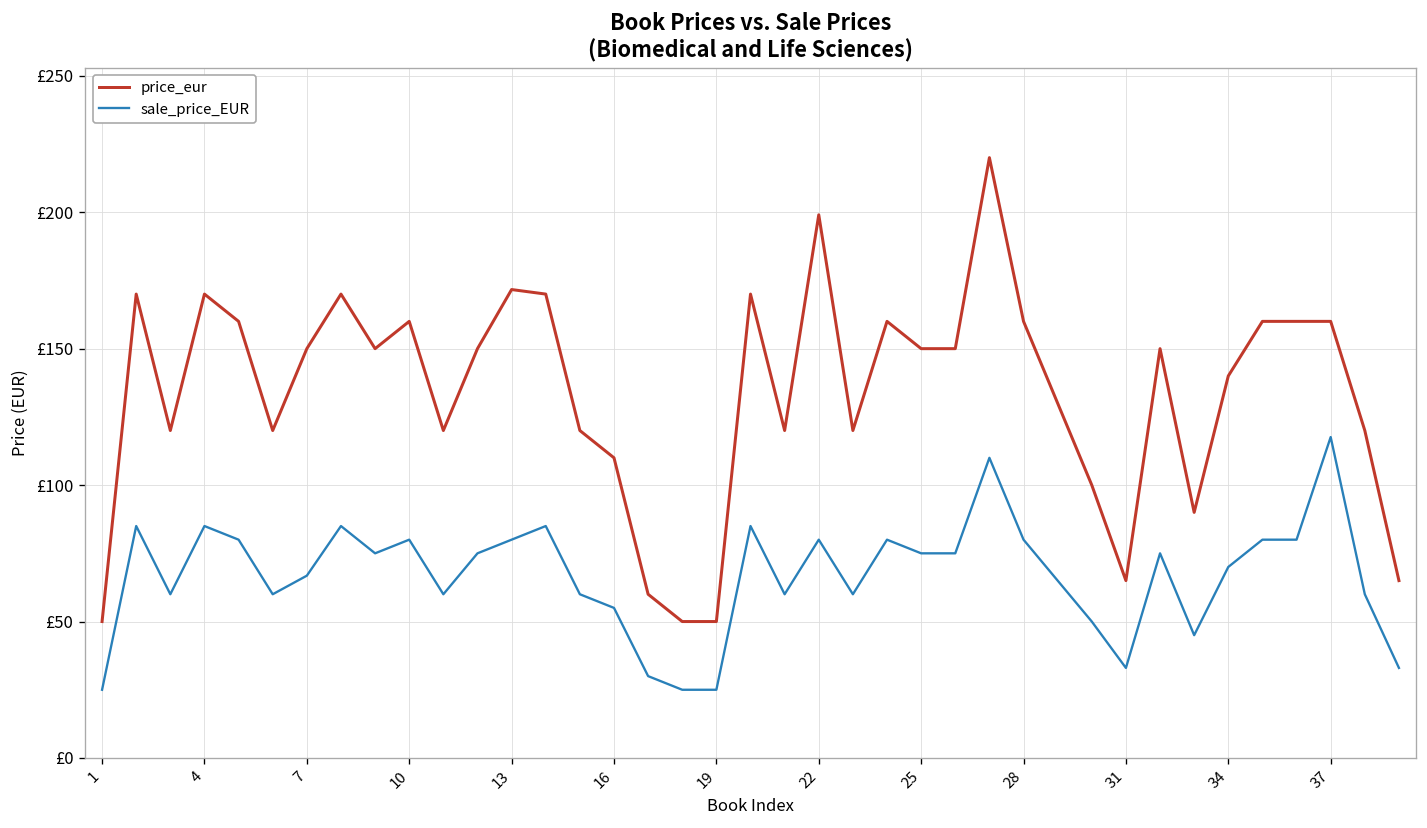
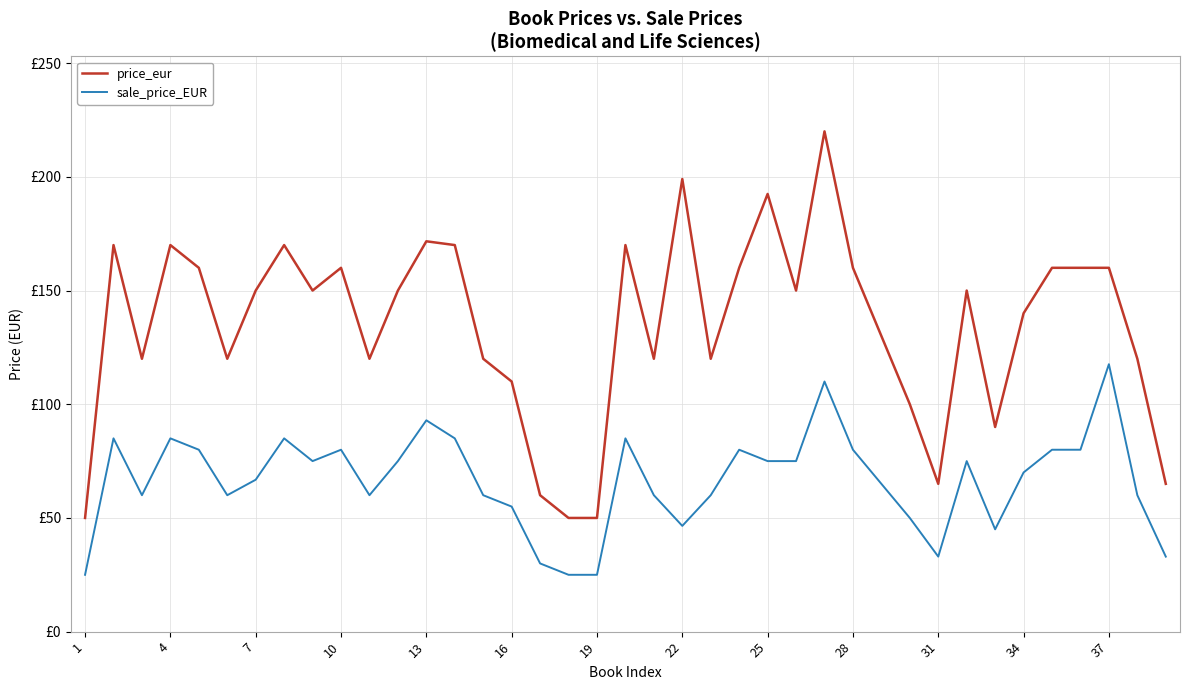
sale_price_EUR, 13: £80 -> £93
sale_price_EUR, 22: £80 -> £47
price_eur, 25: £150 -> £192
